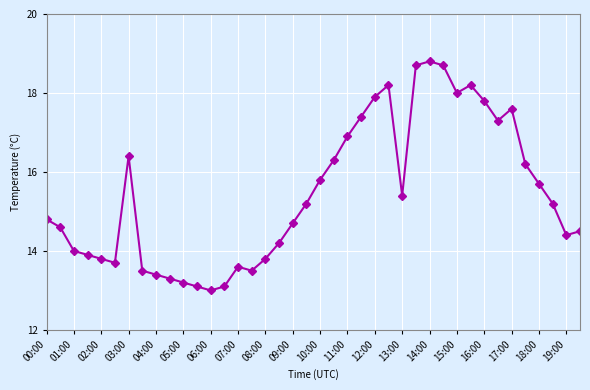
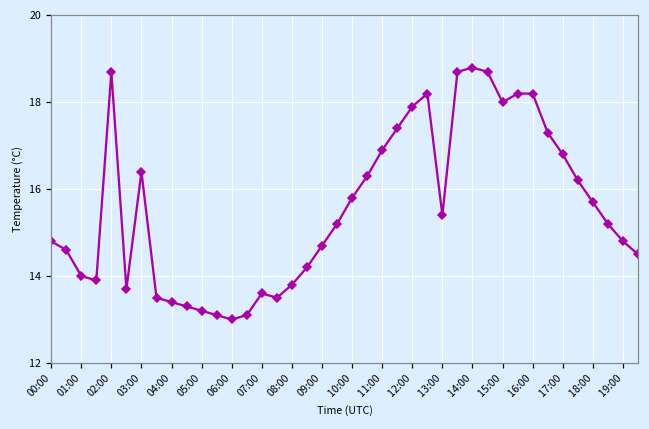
02:00: 13.8 -> 18.7
16:00: 17.8 -> 18.2
17:00: 17.6 -> 16.8
19:00: 14.4 -> 14.8
